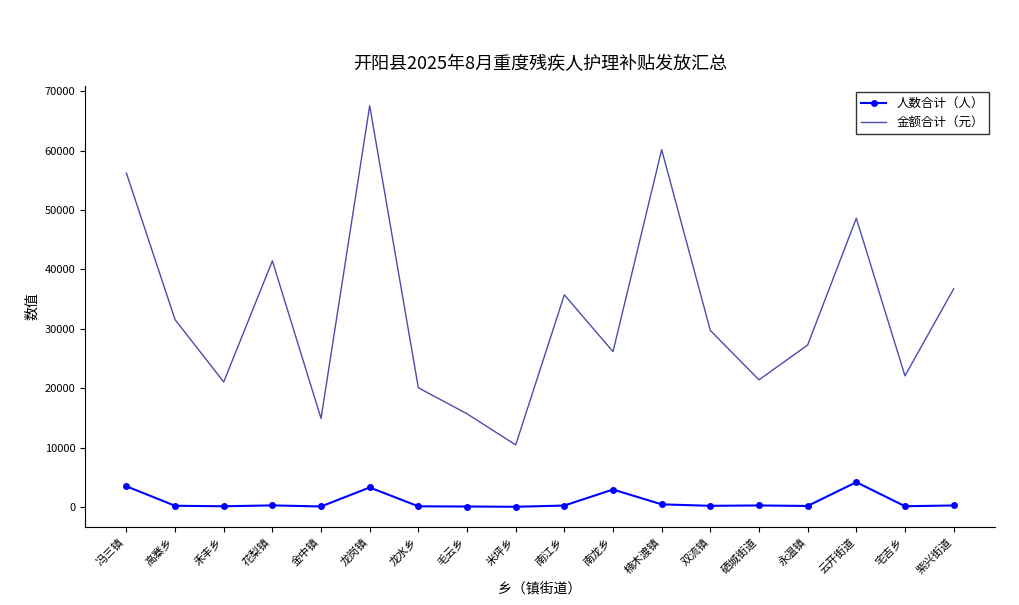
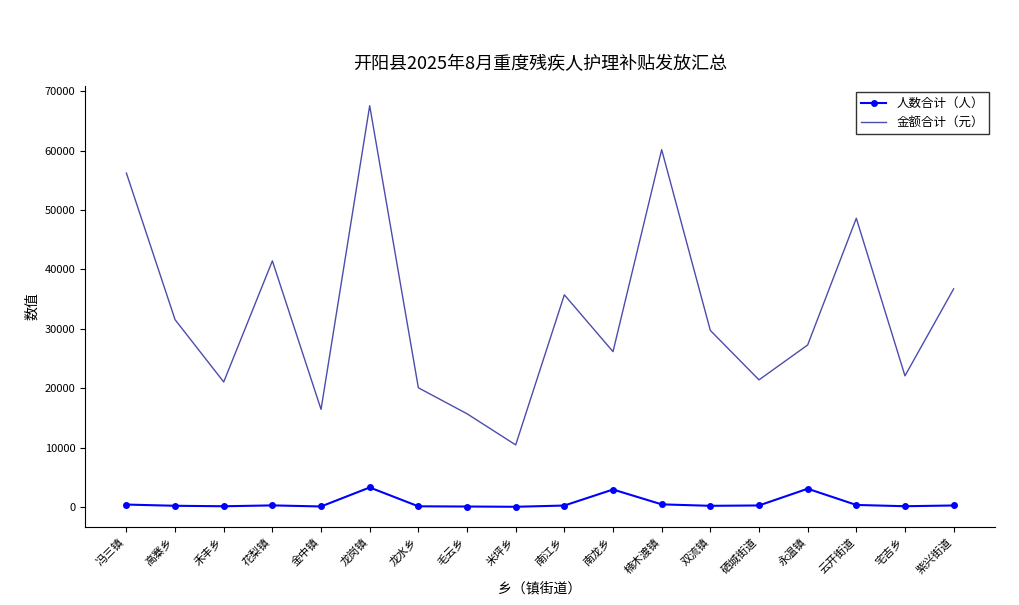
人数合计（人）, 冯三镇: 4000 -> 0
金额合计（元）, 金中镇: 15000 -> 16000
人数合计（人）, 永温镇: 0 -> 3000
人数合计（人）, 云开街道: 4000 -> 0
